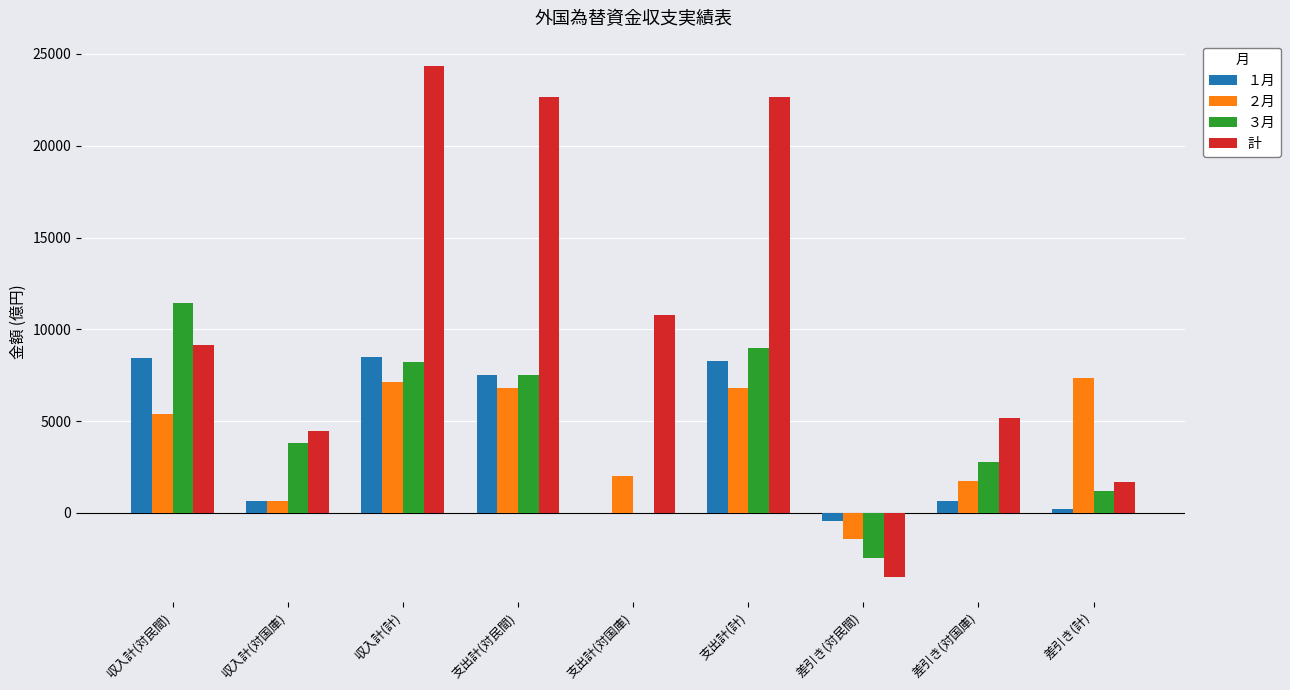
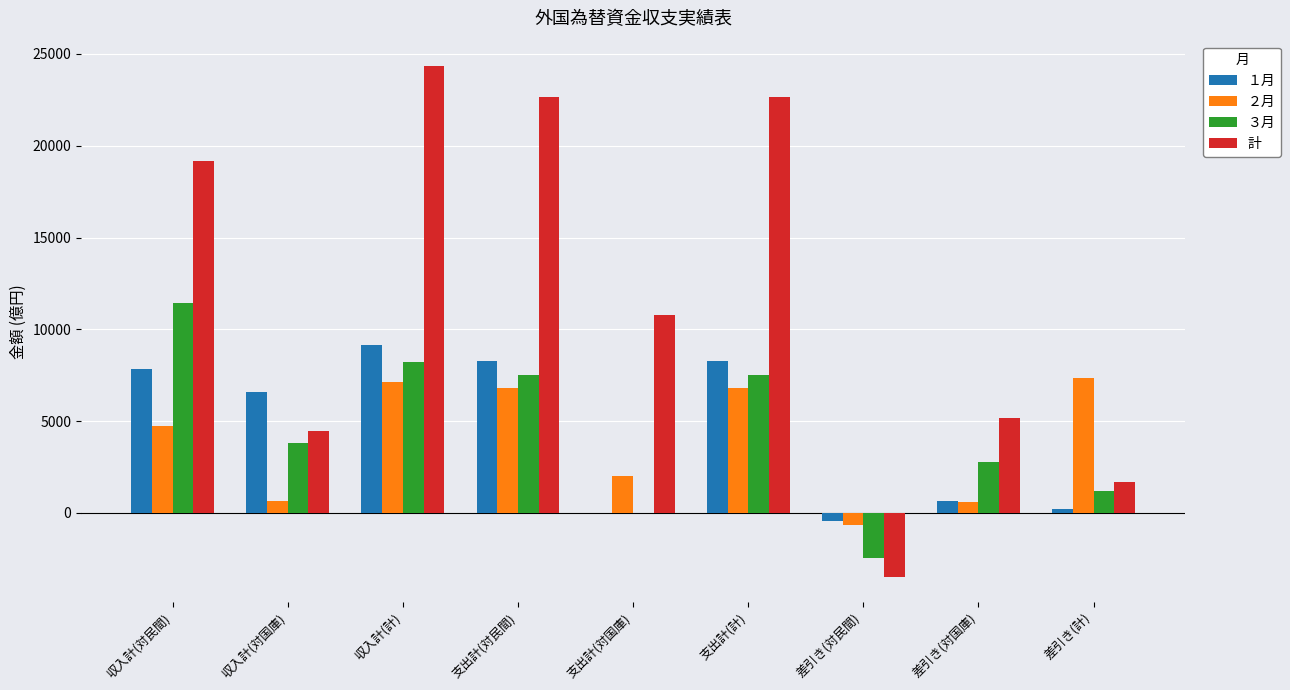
１月, 収入計(対民間): 8400 -> 7800
２月, 収入計(対民間): 5400 -> 4700
計, 収入計(対民間): 9100 -> 19200
１月, 収入計(対国庫): 600 -> 6600
１月, 収入計(計): 8500 -> 9200
１月, 支出計(対民間): 7500 -> 8300
３月, 支出計(計): 9000 -> 7500
２月, 差引き(対民間): -1400 -> -700
２月, 差引き(対国庫): 1700 -> 600
